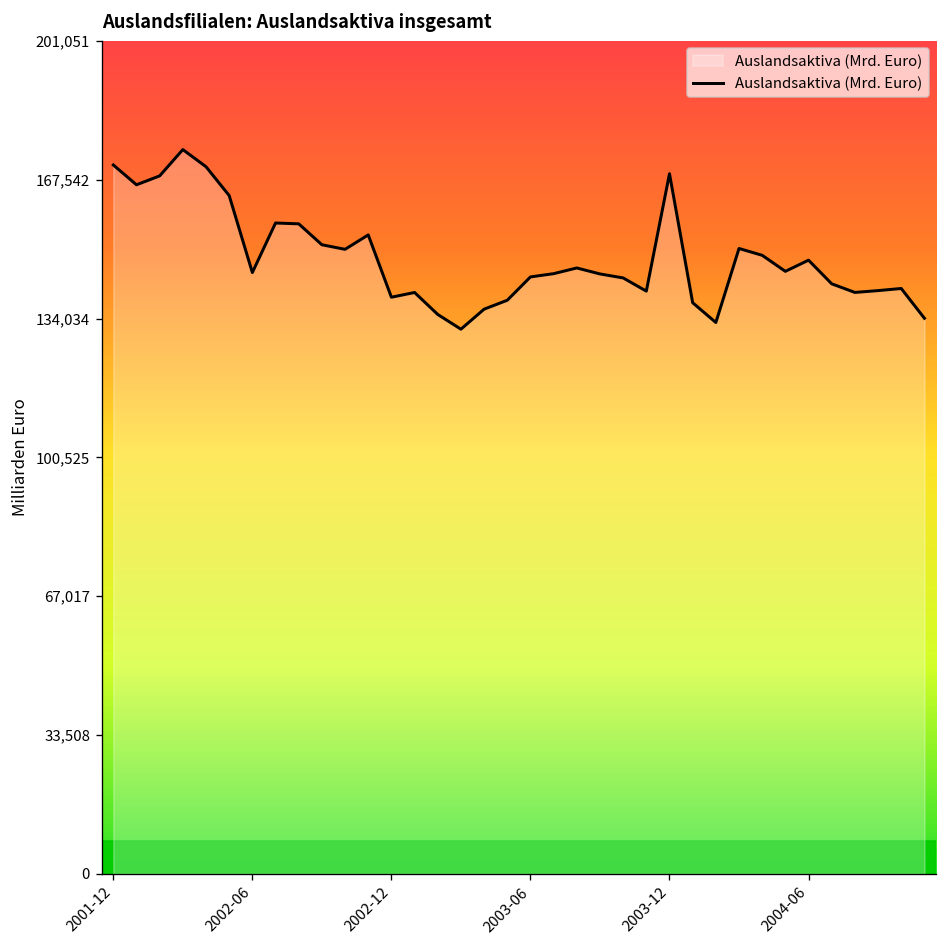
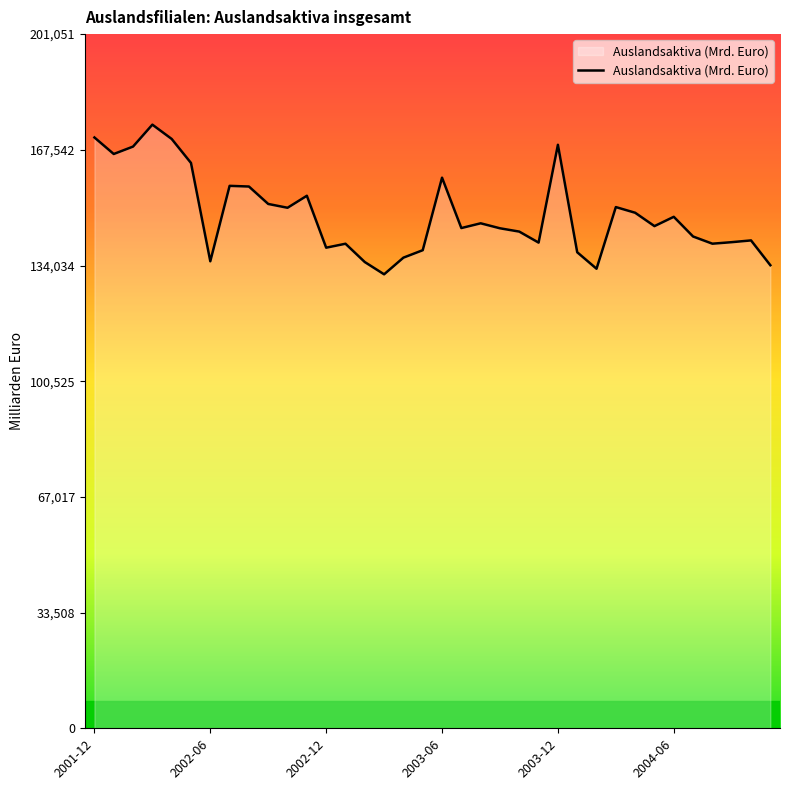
2002-06: 145,000 -> 135,000
2003-06: 144,000 -> 159,000
